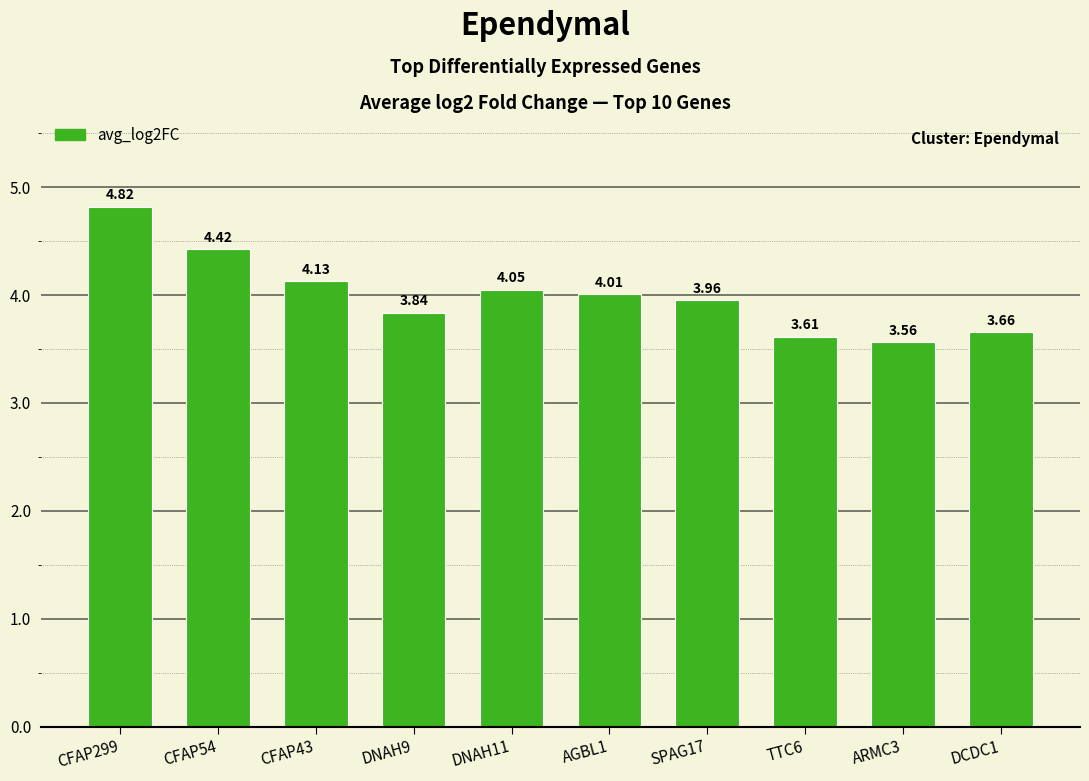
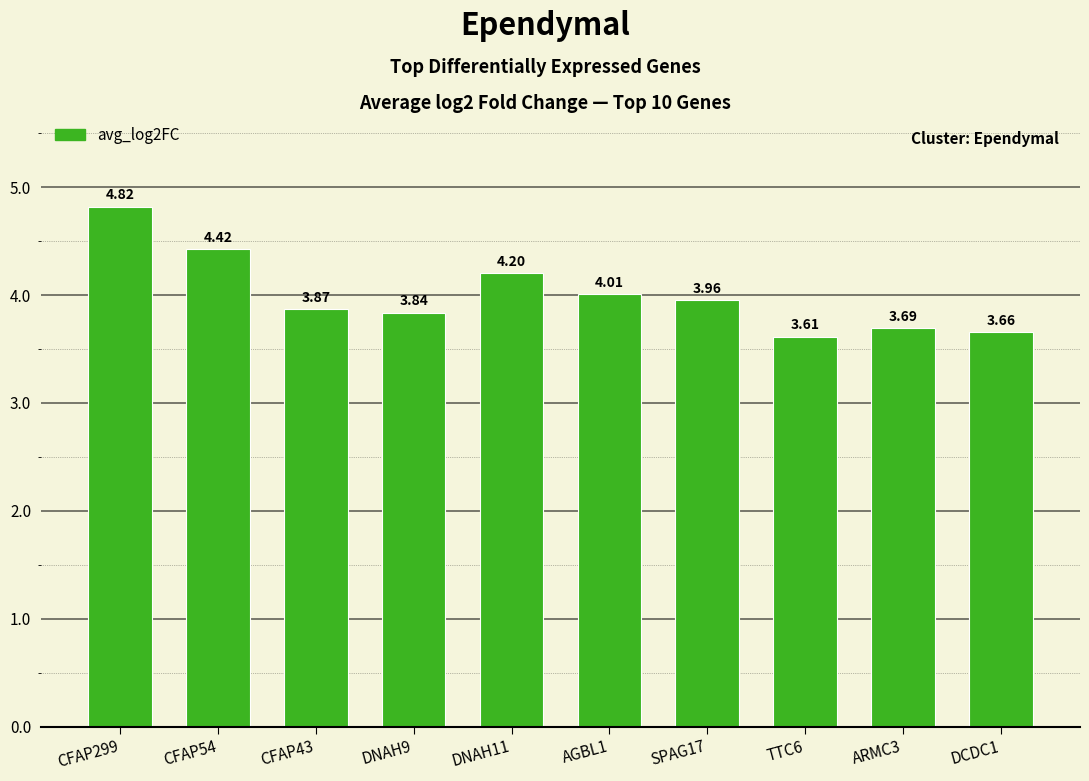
CFAP43: 4.13 -> 3.87
DNAH11: 4.05 -> 4.20
ARMC3: 3.56 -> 3.69
